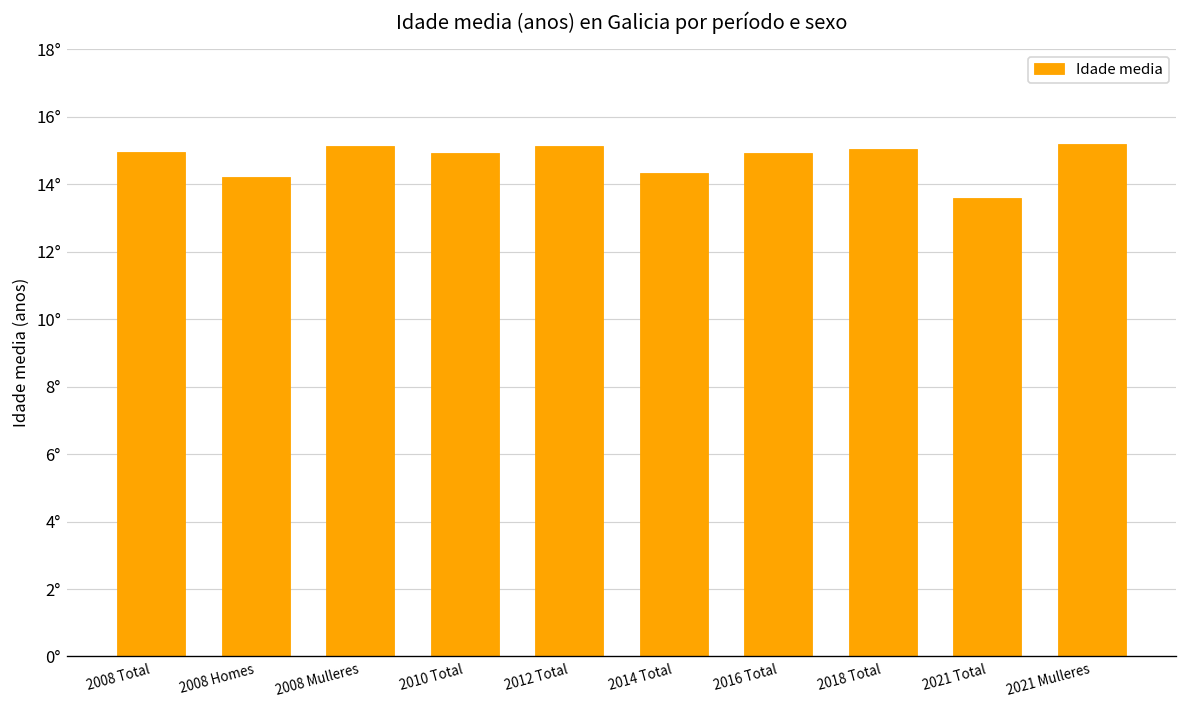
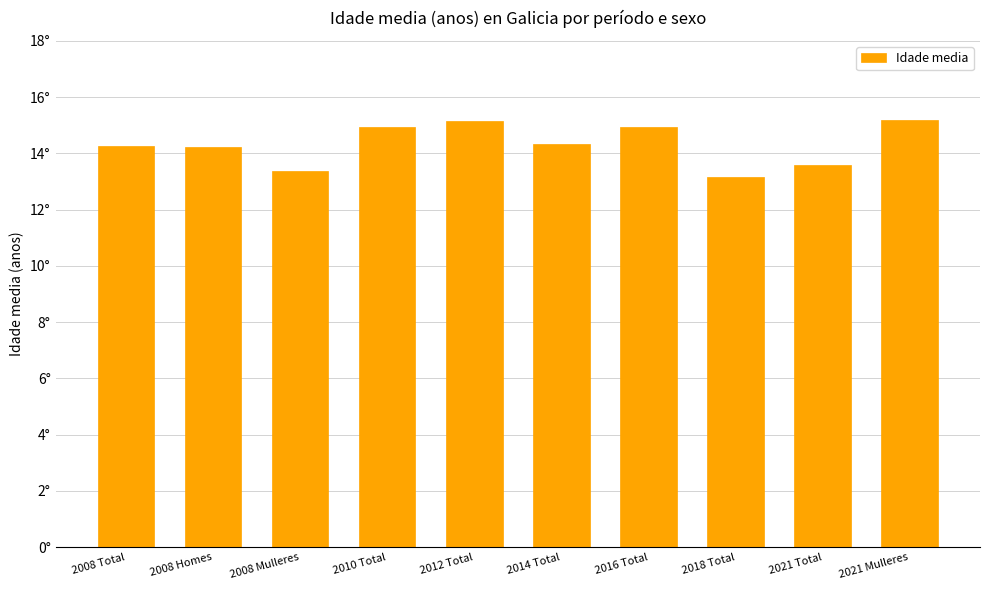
2008 Total: 15.0° -> 14.3°
2008 Mulleres: 15.1° -> 13.4°
2018 Total: 15.1° -> 13.2°
